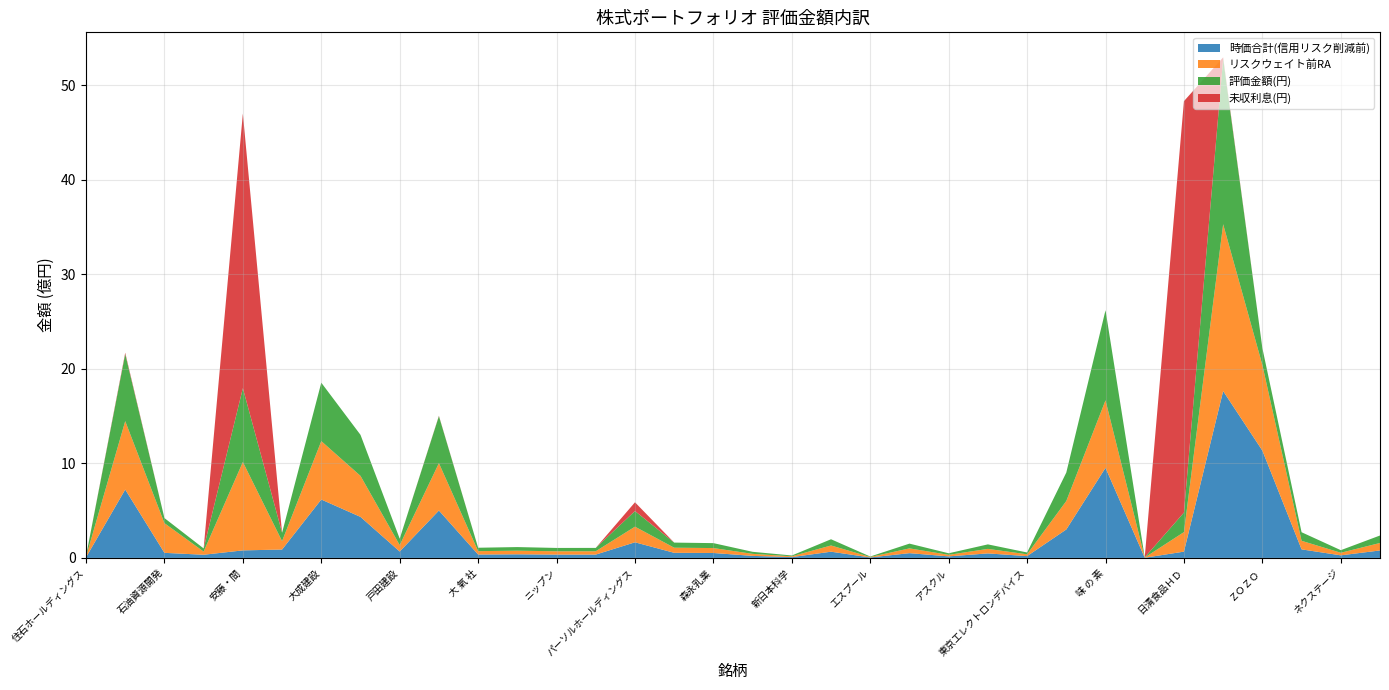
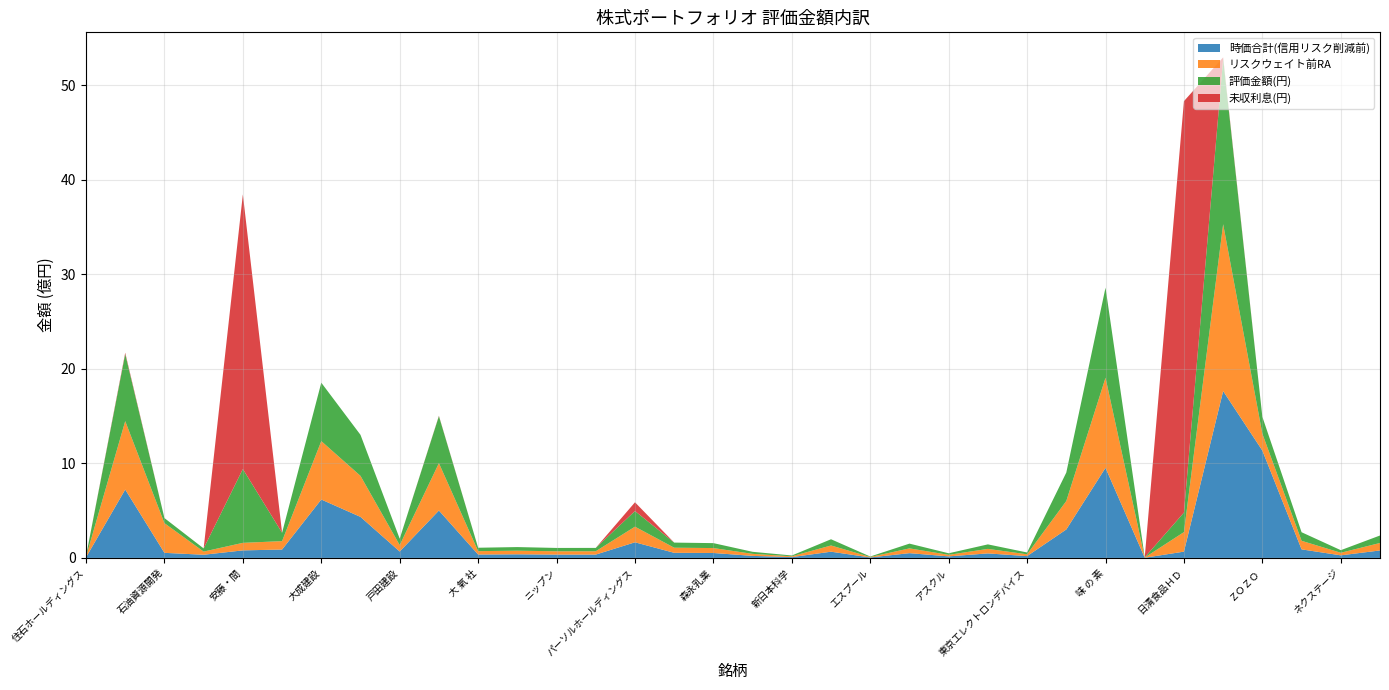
リスクウェイト前RA, 安藤・間: 9 -> 1
リスクウェイト前RA, 味 の 素: 7 -> 10
リスクウェイト前RA, ＺＯＺＯ: 9 -> 2
